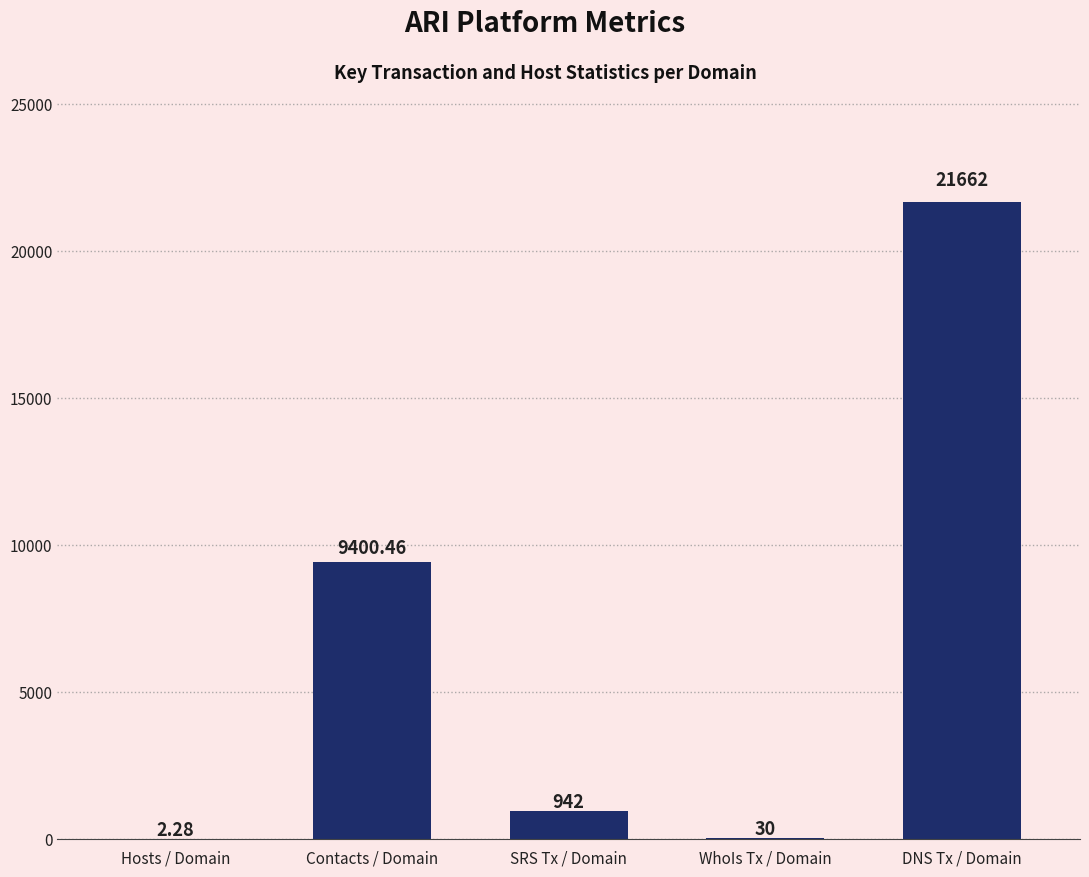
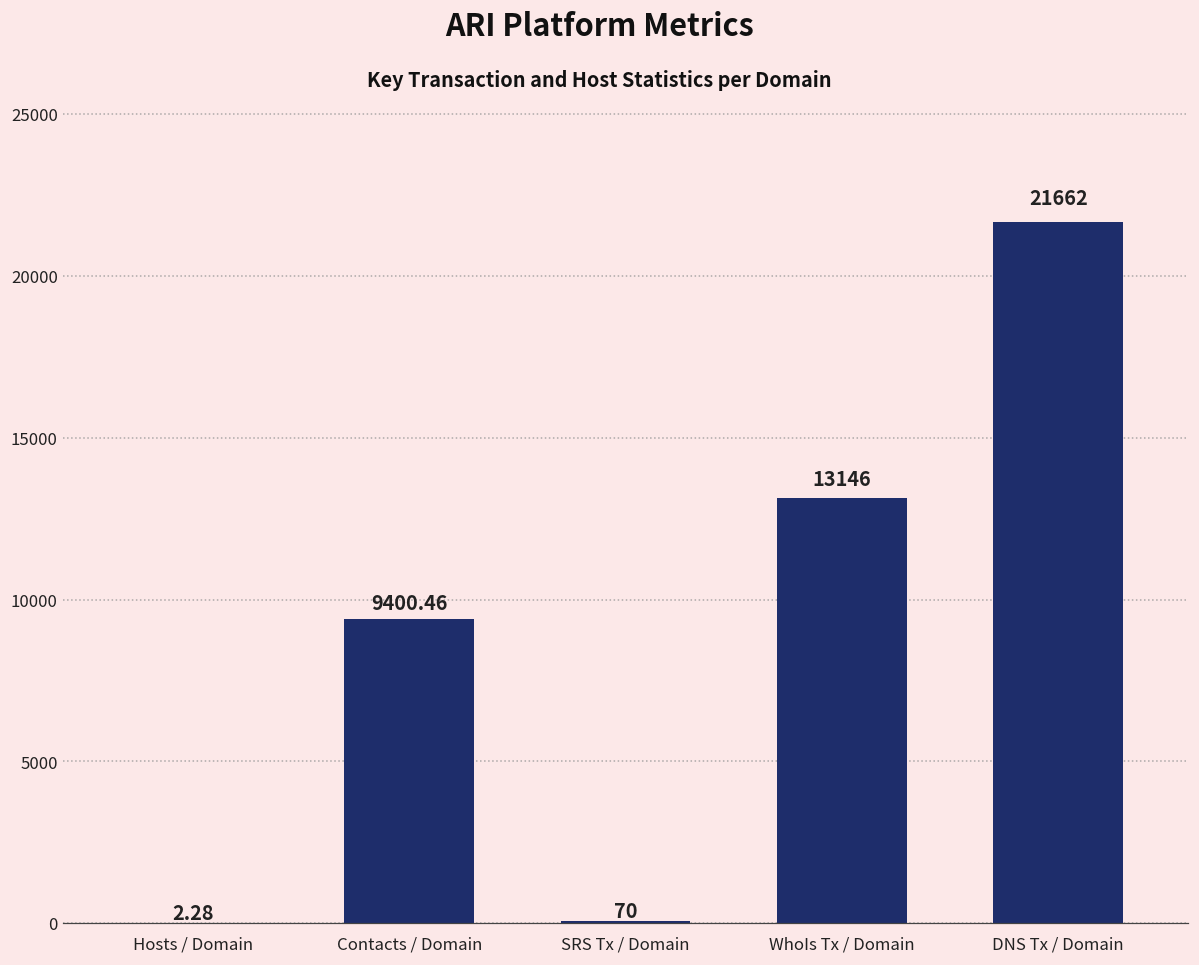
SRS Tx / Domain: 942 -> 70
WhoIs Tx / Domain: 30 -> 13146
